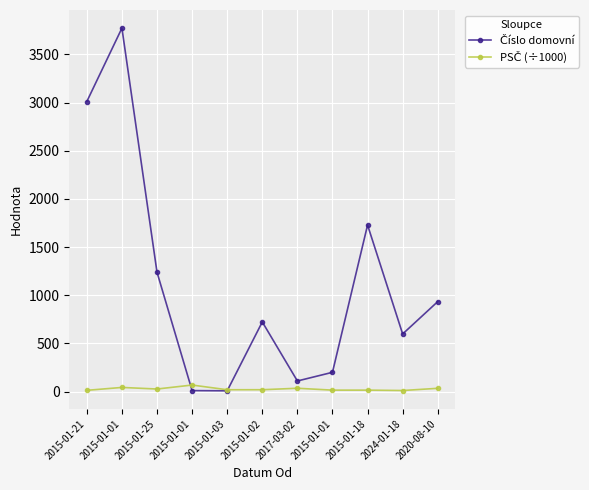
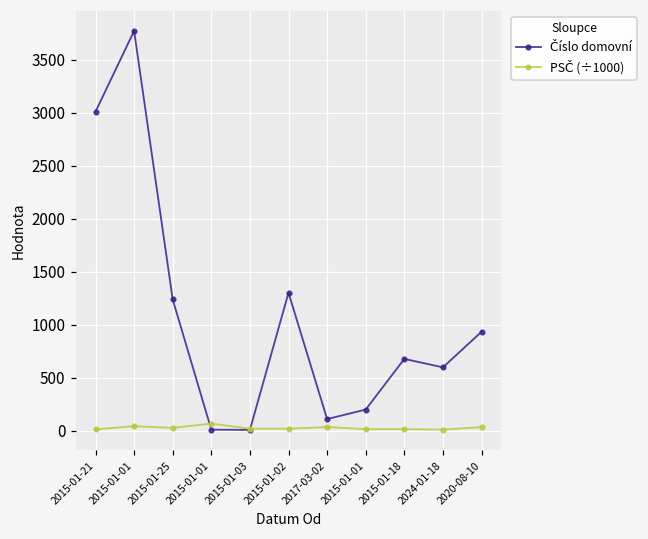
Číslo domovní, 2015-01-02: 700 -> 1300
Číslo domovní, 2015-01-18: 1700 -> 700
